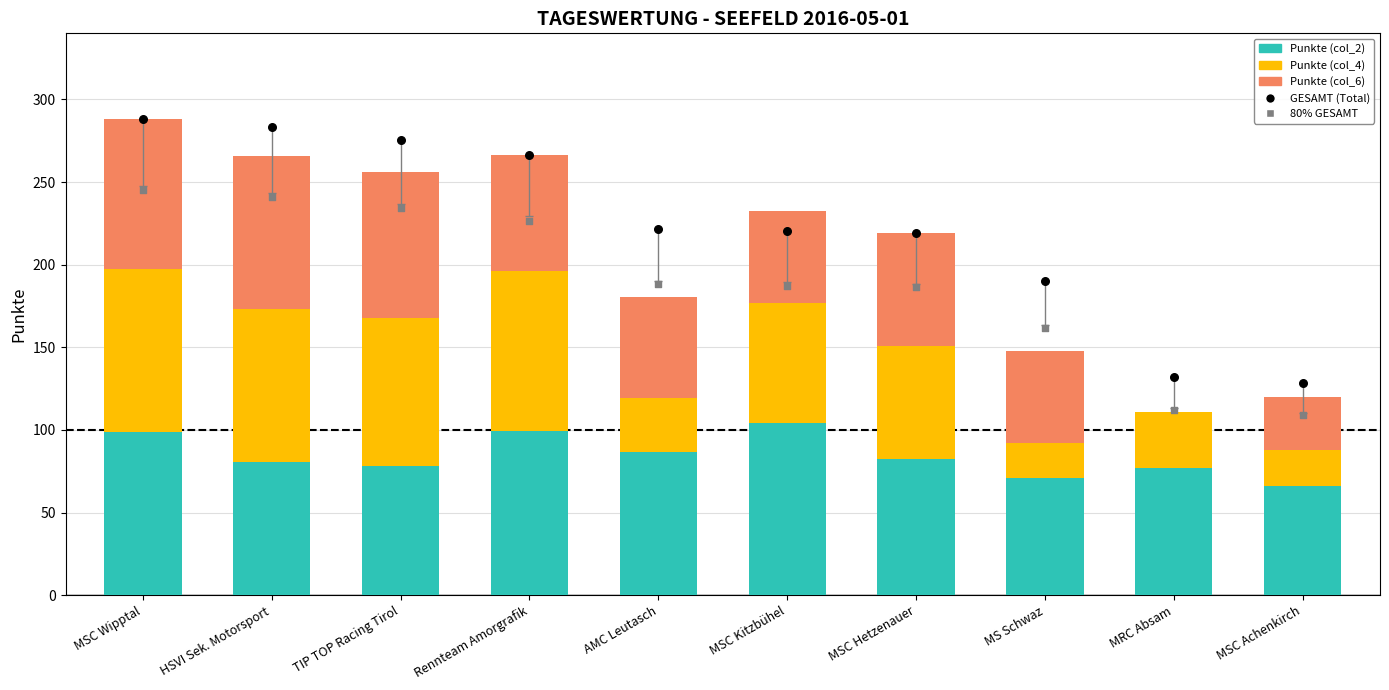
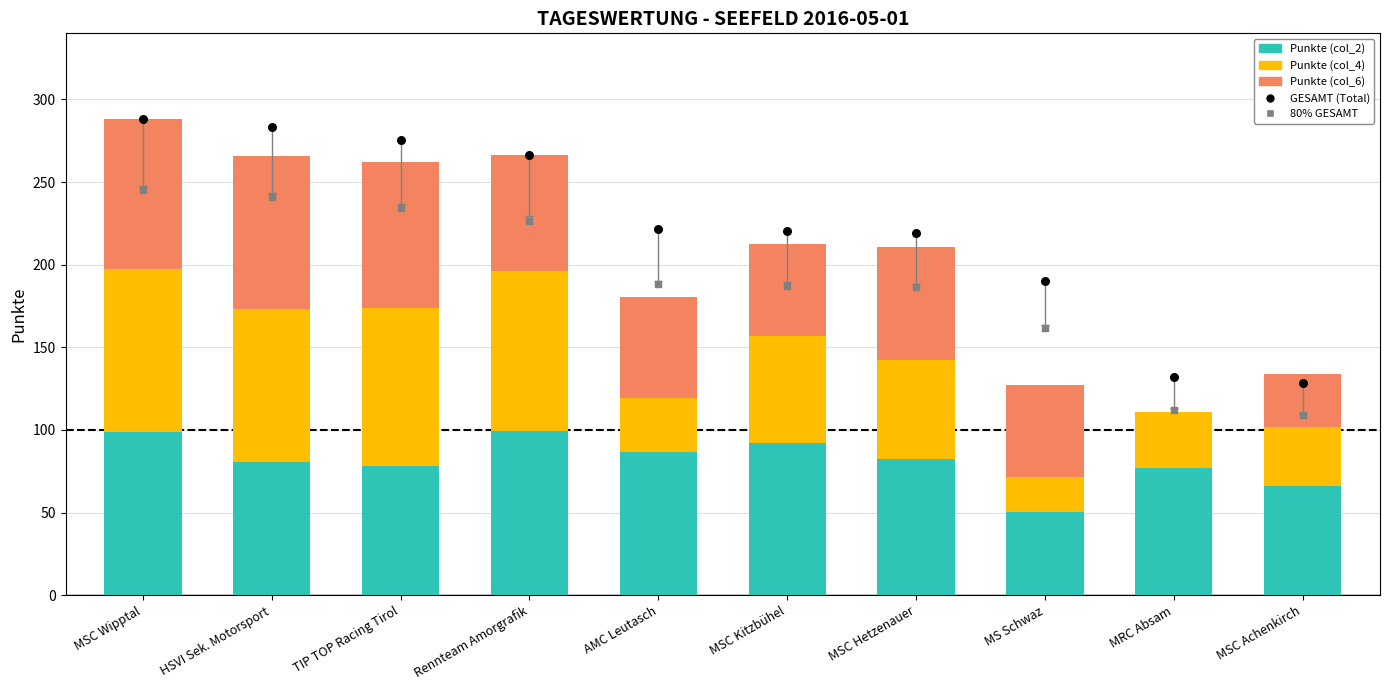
Punkte (col_4), TIP TOP Racing Tirol: 90 -> 96
Punkte (col_2), MSC Kitzbühel: 104 -> 92
Punkte (col_4), MSC Kitzbühel: 73 -> 65
Punkte (col_4), MSC Hetzenauer: 68 -> 60
Punkte (col_2), MS Schwaz: 71 -> 50
Punkte (col_4), MSC Achenkirch: 22 -> 36
